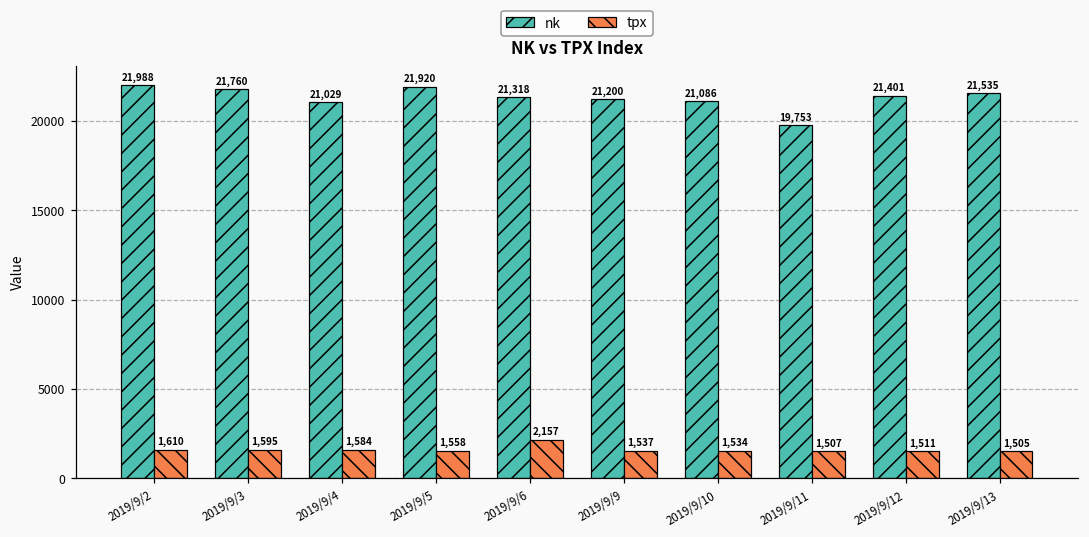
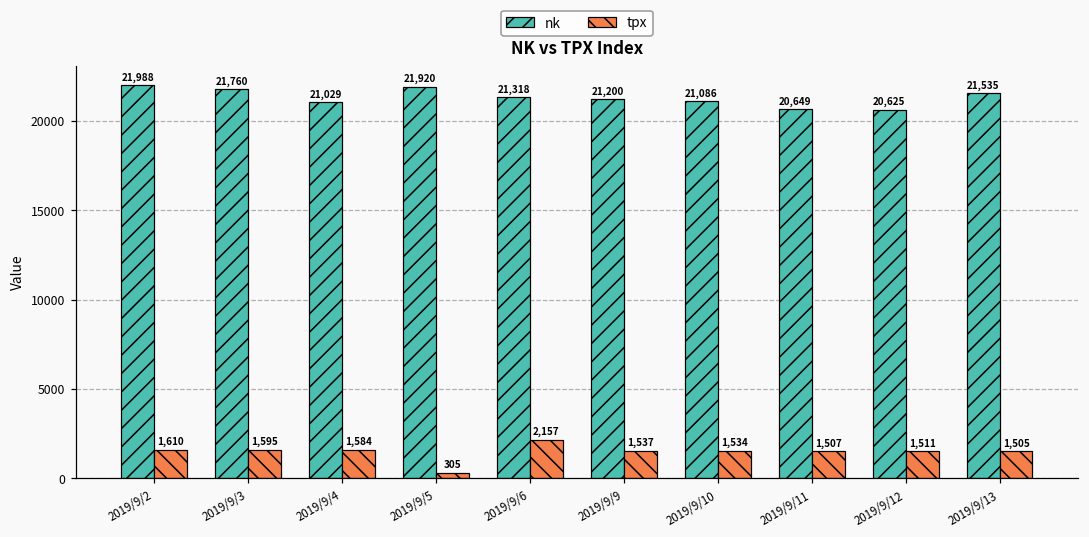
tpx, 2019/9/5: 1,558 -> 305
nk, 2019/9/11: 19,753 -> 20,649
nk, 2019/9/12: 21,401 -> 20,625
